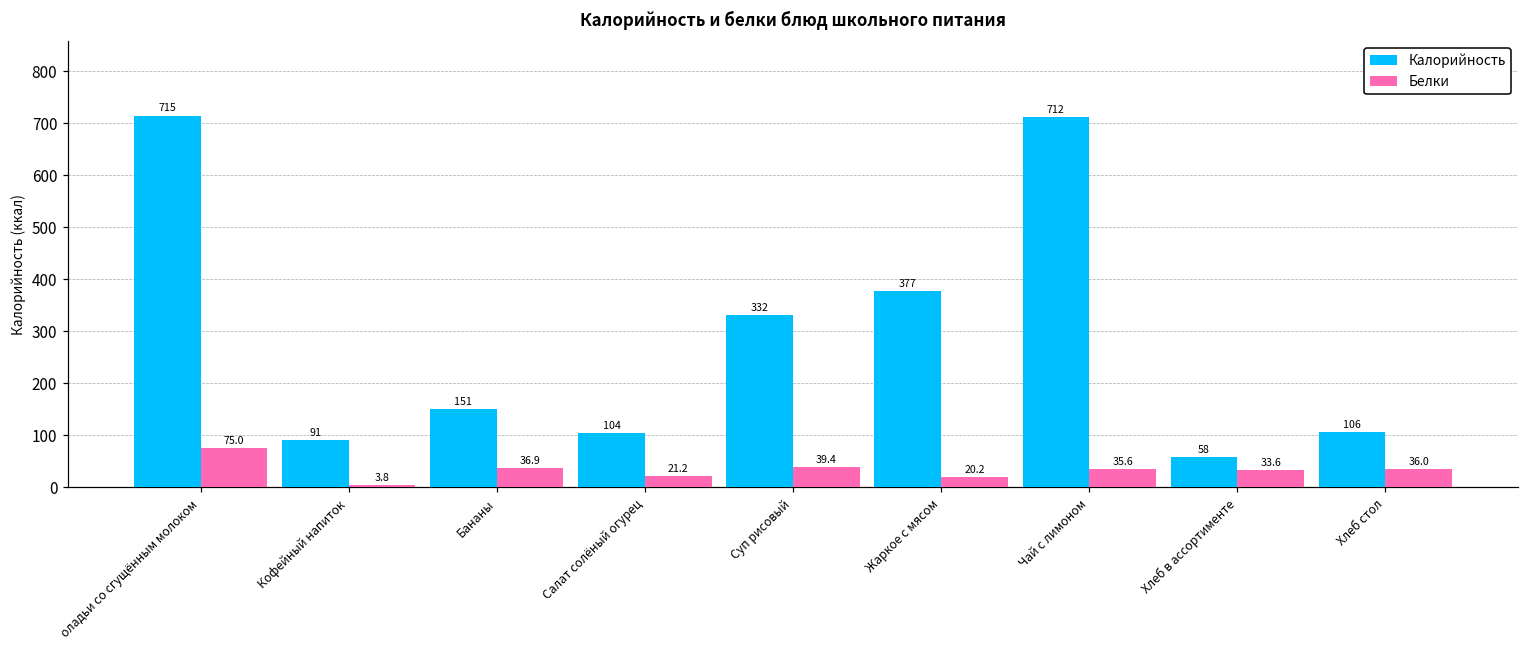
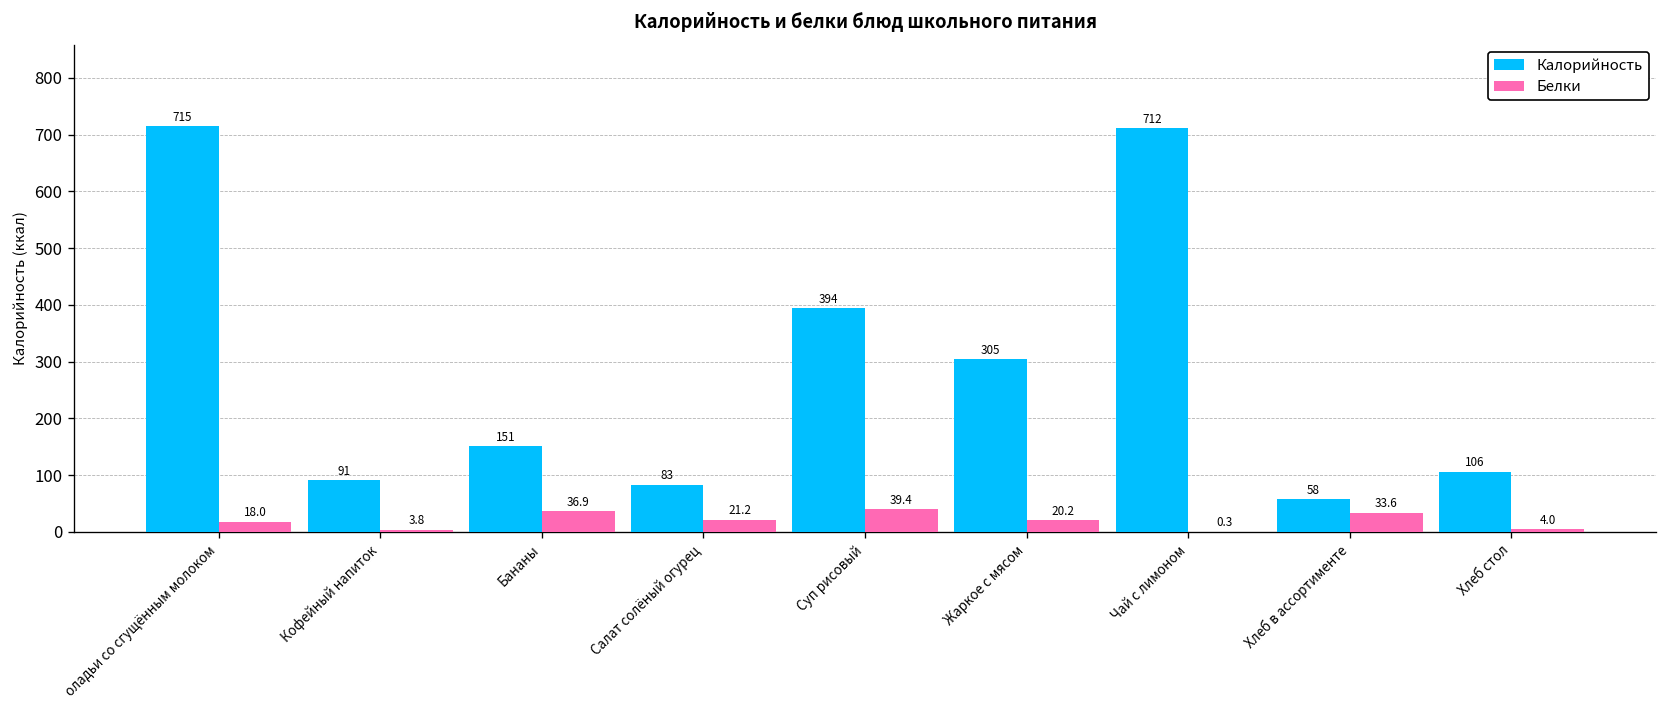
Белки, оладьи со сгущённым молоком: 75.0 -> 18.0
Калорийность, Салат солёный огурец: 104 -> 83
Калорийность, Суп рисовый: 332 -> 394
Калорийность, Жаркое с мясом: 377 -> 305
Белки, Чай с лимоном: 35.6 -> 0.3
Белки, Хлеб стол: 36.0 -> 4.0
